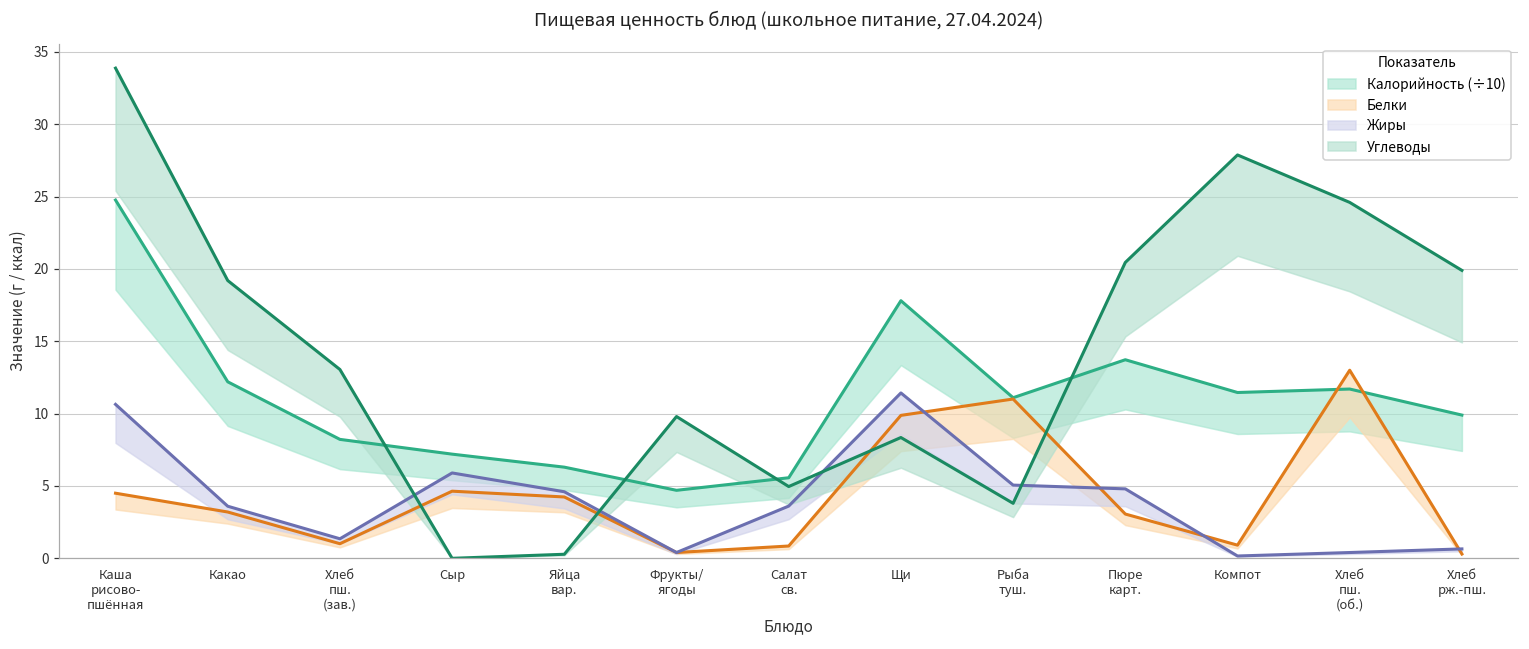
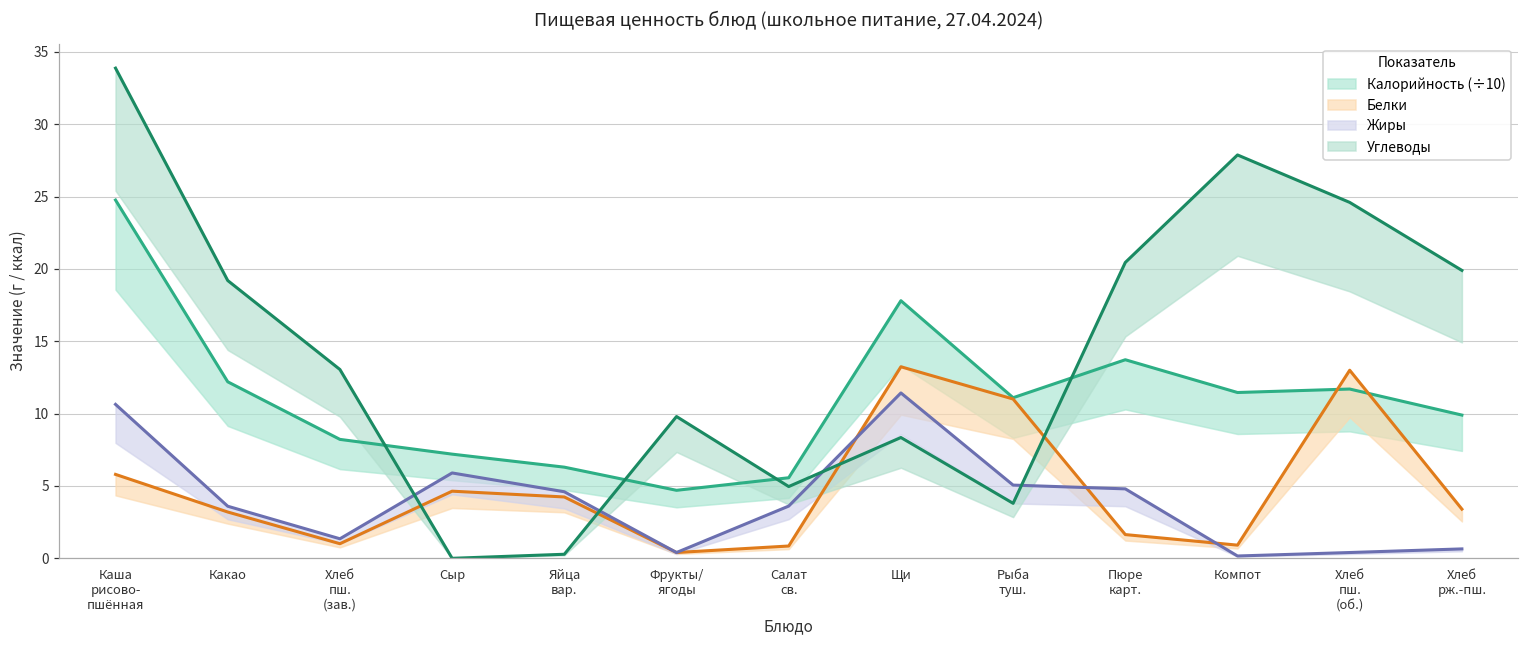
Белки, Каша рисово- пшённая: 4.5 -> 5.8
Белки, Щи: 9.9 -> 13.2
Белки, Пюре карт.: 3.1 -> 1.6
Белки, Хлеб рж.-пш.: 0.3 -> 3.4
